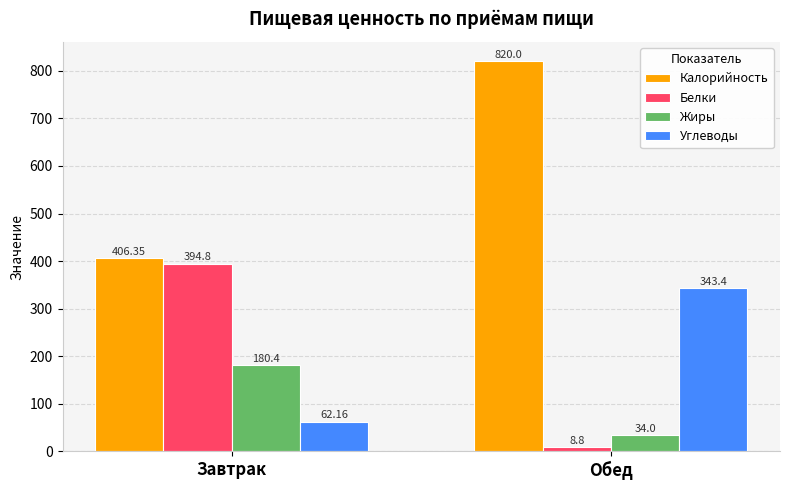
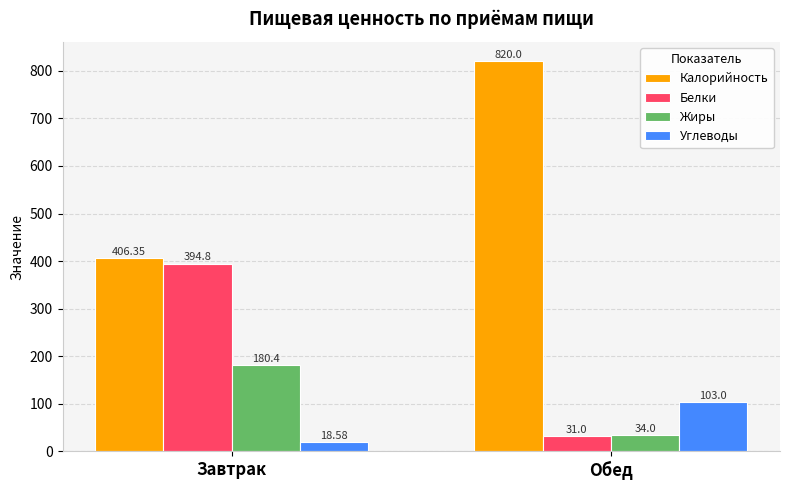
Углеводы, Завтрак: 62.16 -> 18.58
Белки, Обед: 8.8 -> 31.0
Углеводы, Обед: 343.4 -> 103.0
